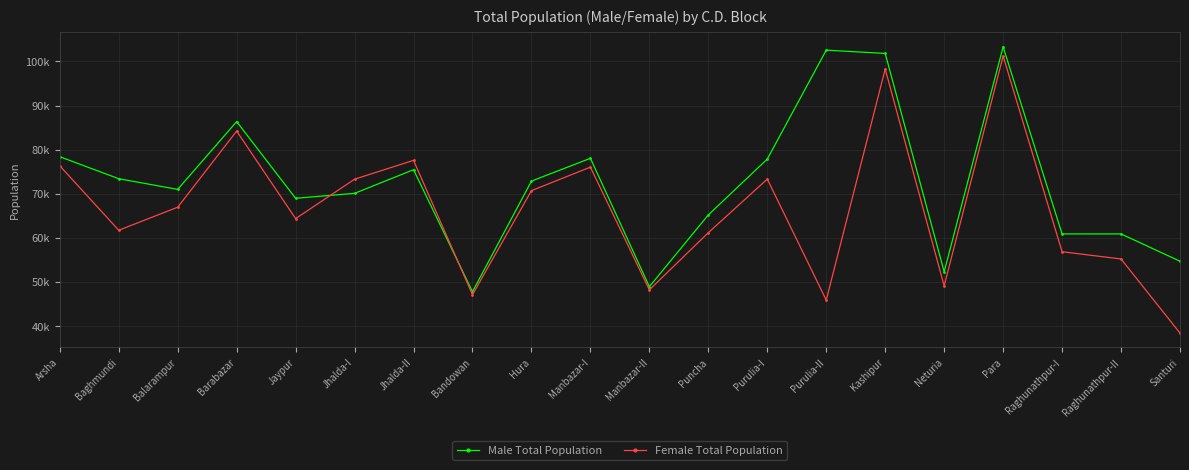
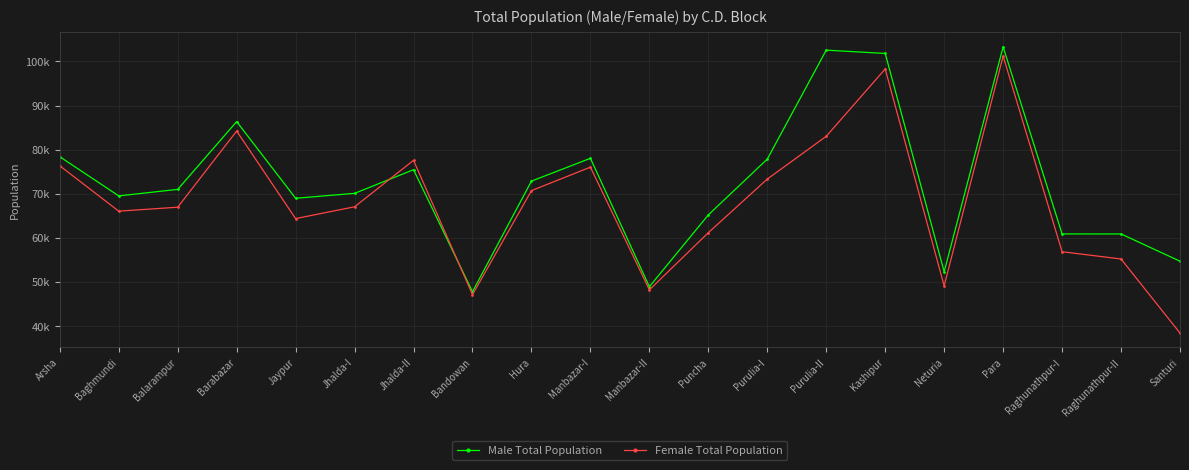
Male Total Population, Baghmundi: 73000 -> 70000
Female Total Population, Baghmundi: 62000 -> 66000
Female Total Population, Jhalda-I: 73000 -> 67000
Female Total Population, Purulia-II: 46000 -> 83000
